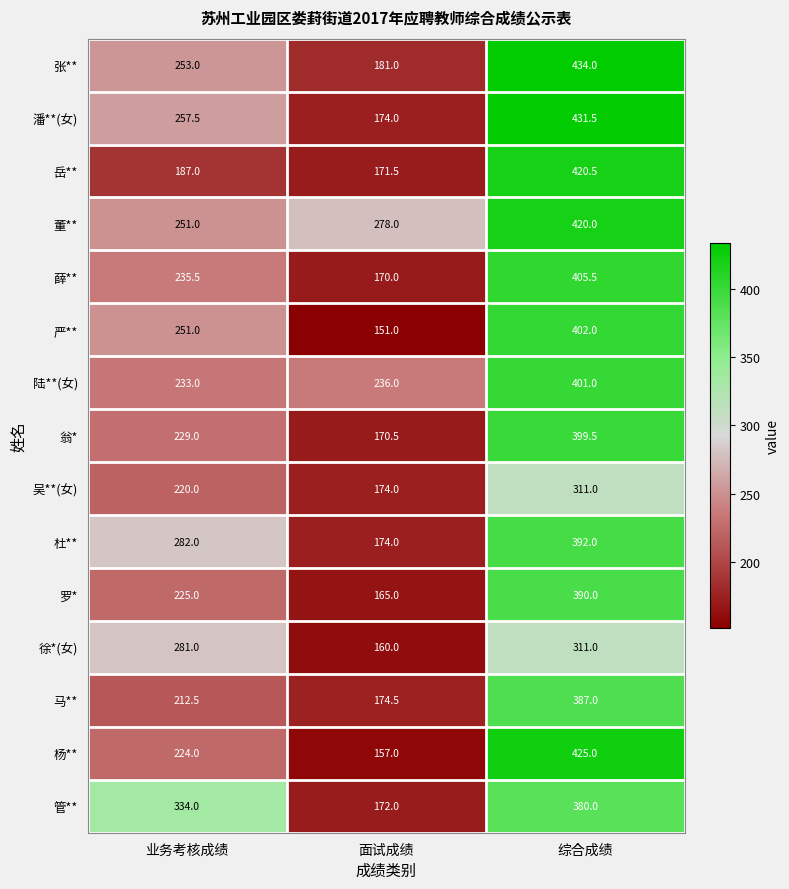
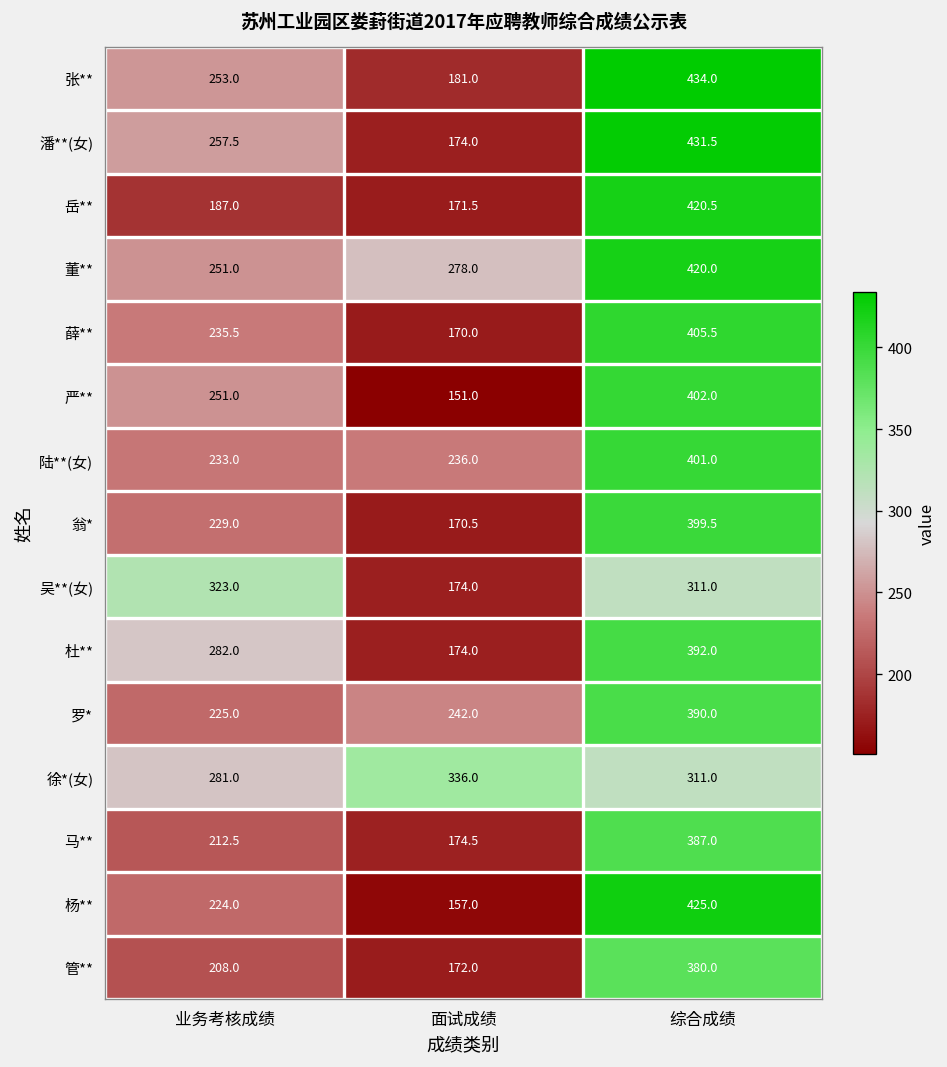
吴**(女), 业务考核成绩: 220.0 -> 323.0
罗*, 面试成绩: 165.0 -> 242.0
徐*(女), 面试成绩: 160.0 -> 336.0
管**, 业务考核成绩: 334.0 -> 208.0
